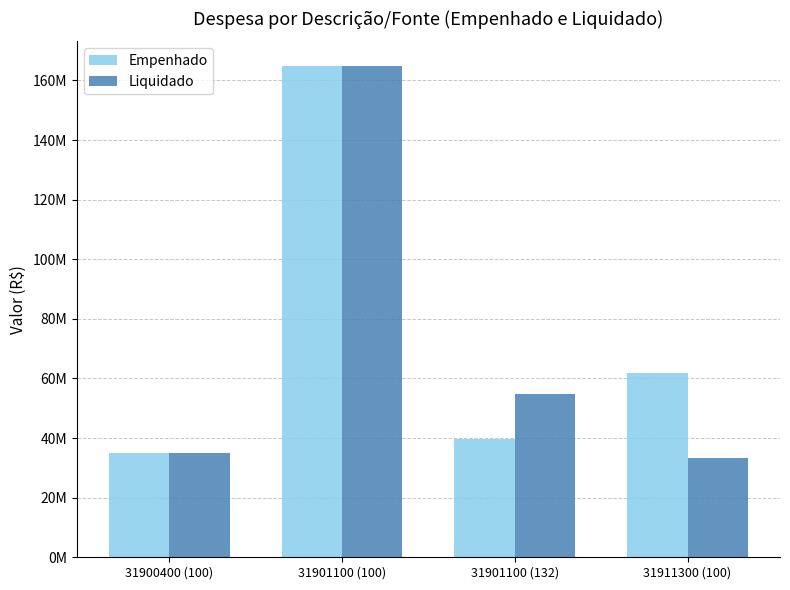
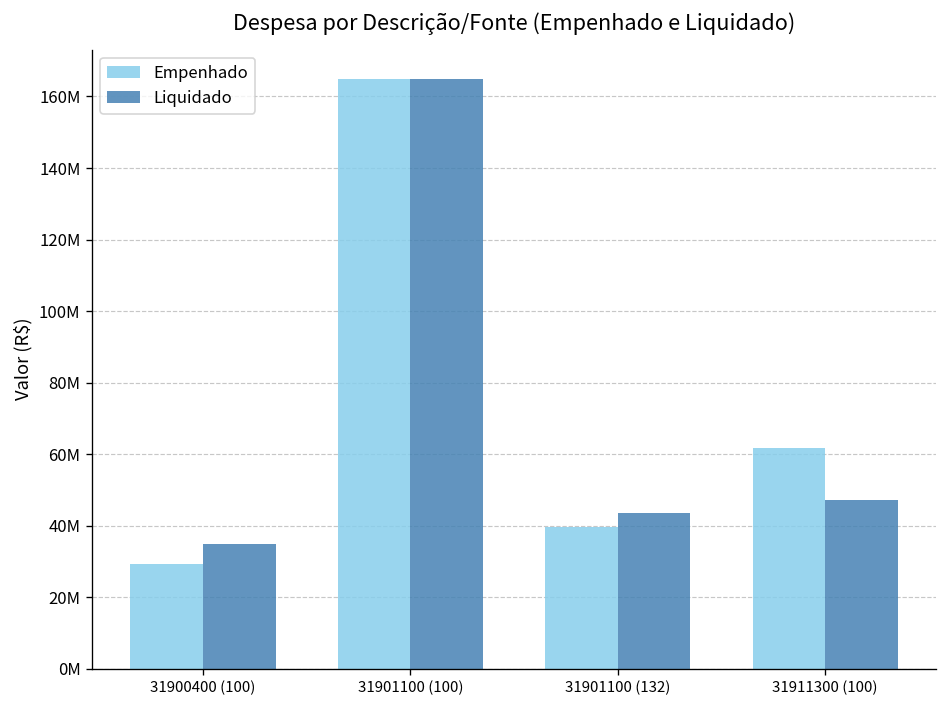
Empenhado, 31900400 (100): 35000000 -> 29000000
Liquidado, 31901100 (132): 55000000 -> 44000000
Liquidado, 31911300 (100): 33000000 -> 47000000
